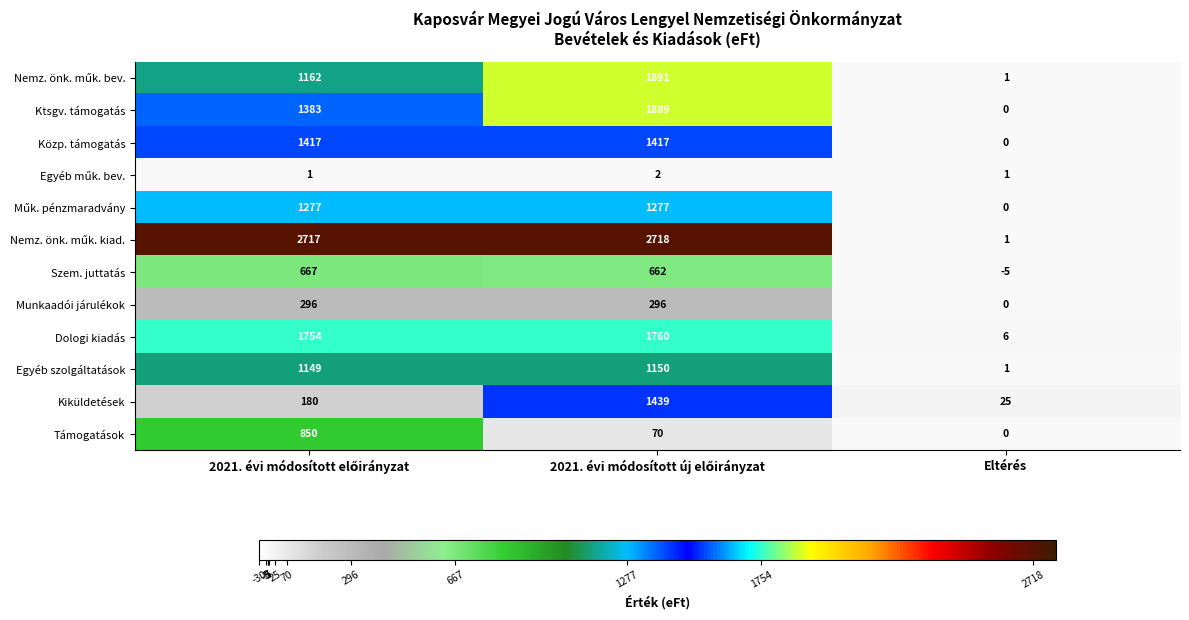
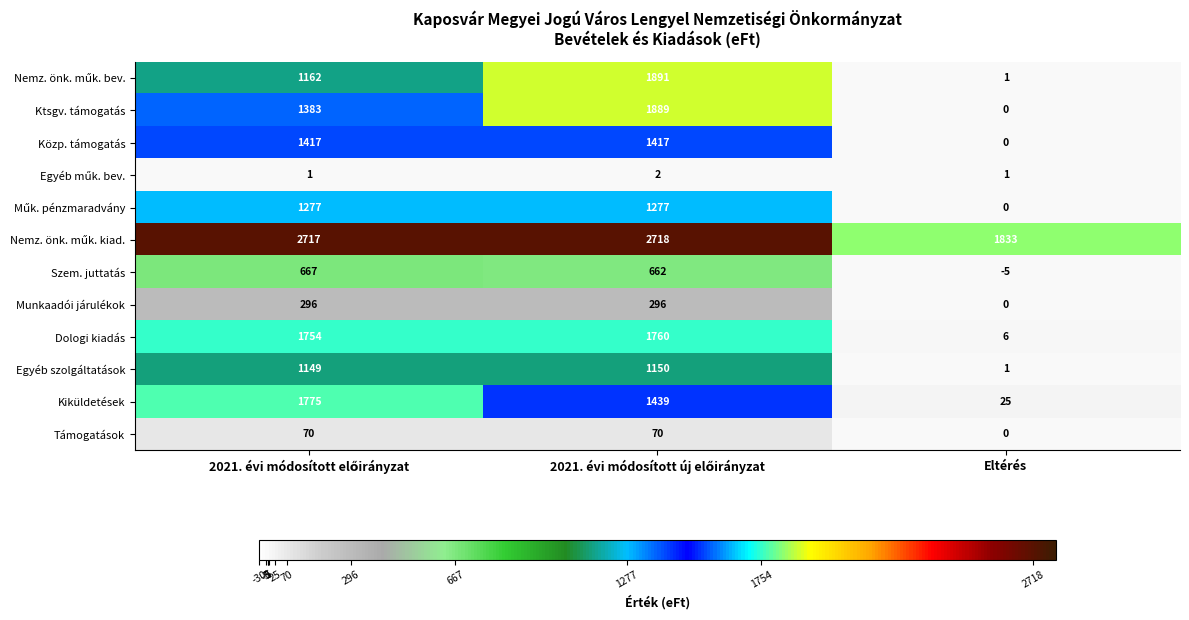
Nemz. önk. műk. kiad., Eltérés: 1 -> 1833
Kiküldetések, 2021. évi módosított előirányzat: 180 -> 1775
Támogatások, 2021. évi módosított előirányzat: 850 -> 70
